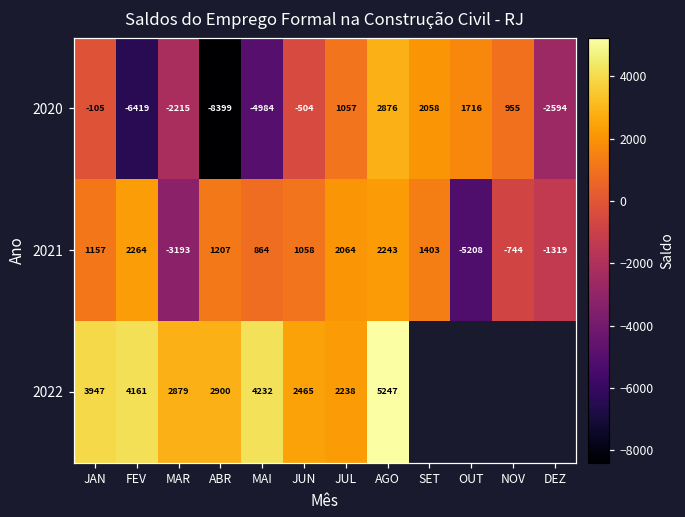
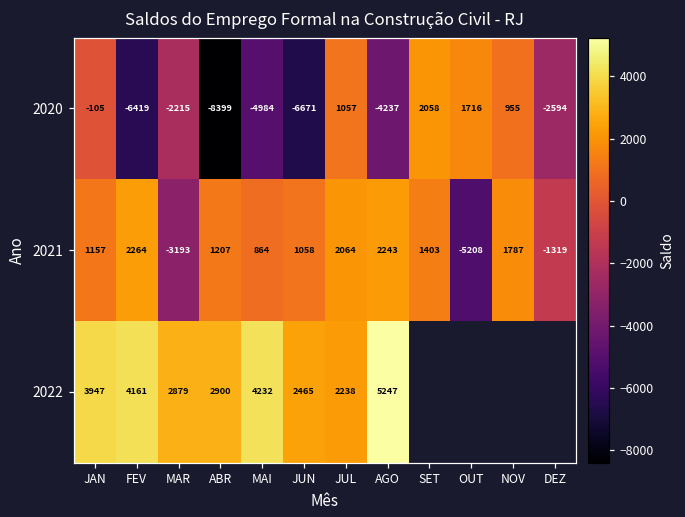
2020, JUN: -504 -> -6671
2020, AGO: 2876 -> -4237
2021, NOV: -744 -> 1787
